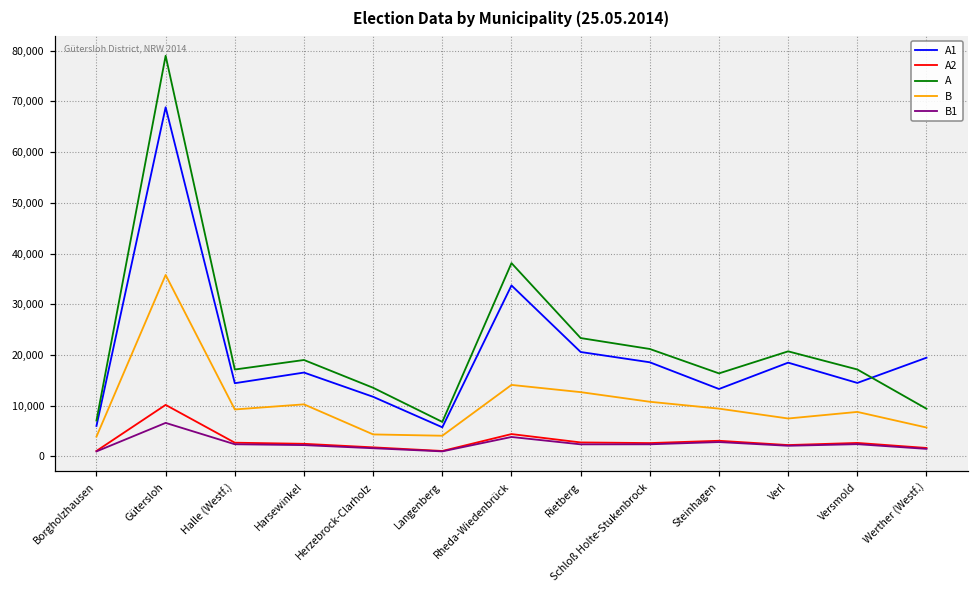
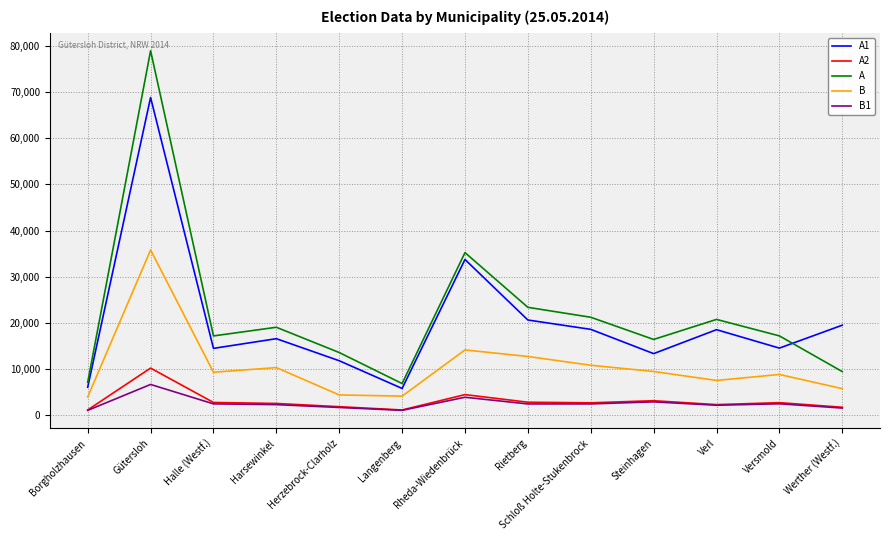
A, Rheda-Wiedenbrück: 38,000 -> 35,000
